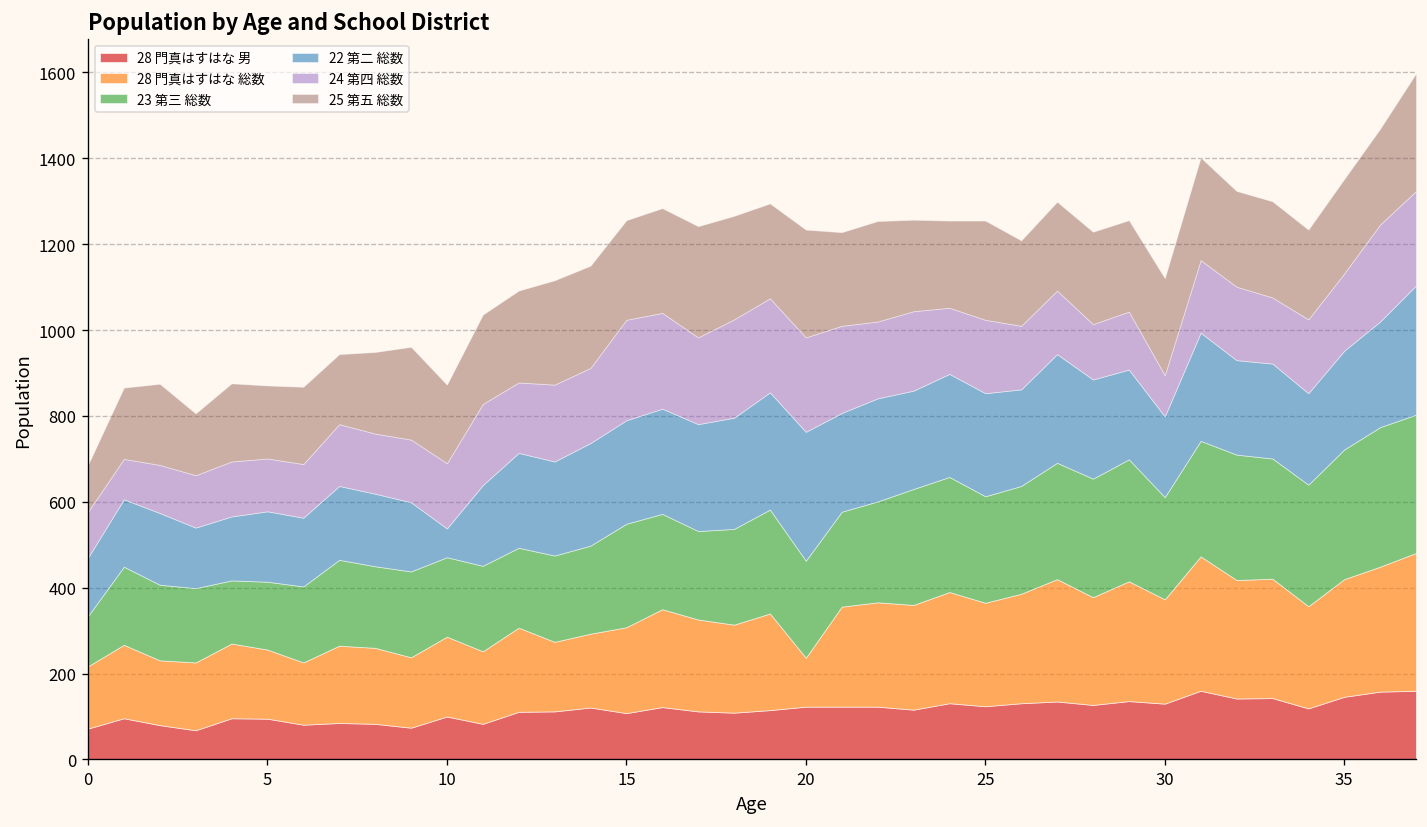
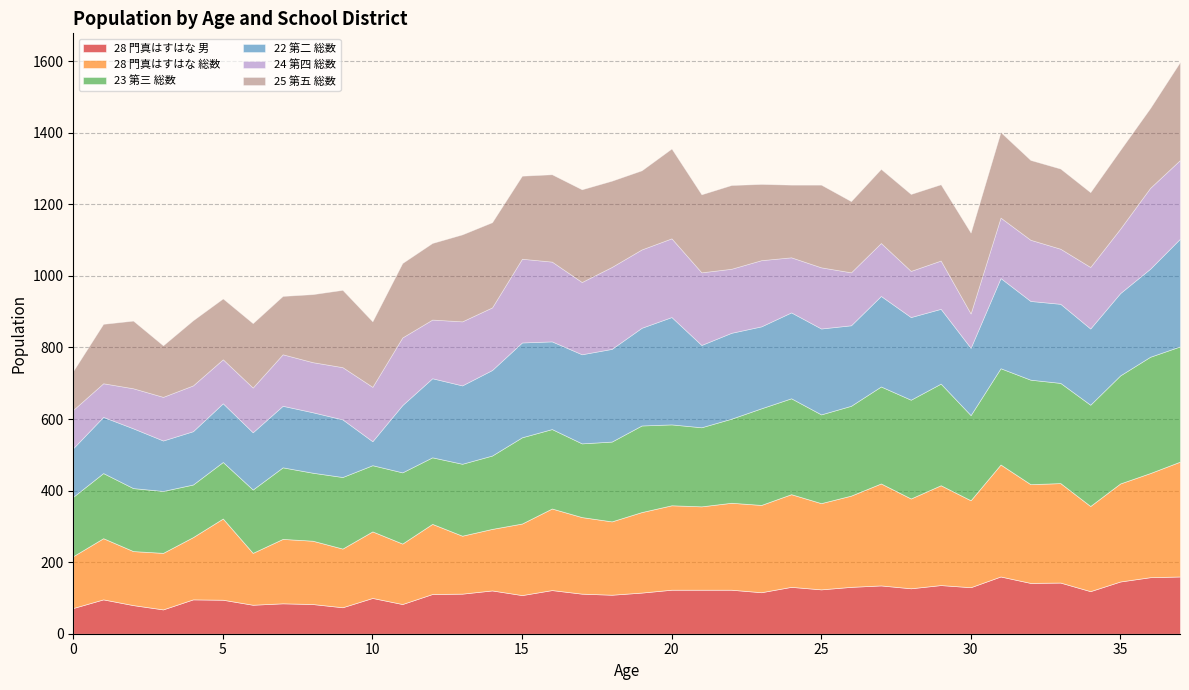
23 第三 総数, 0: 120 -> 170
28 門真はすはな 総数, 5: 160 -> 230
22 第二 総数, 15: 240 -> 270
28 門真はすはな 総数, 20: 110 -> 240
